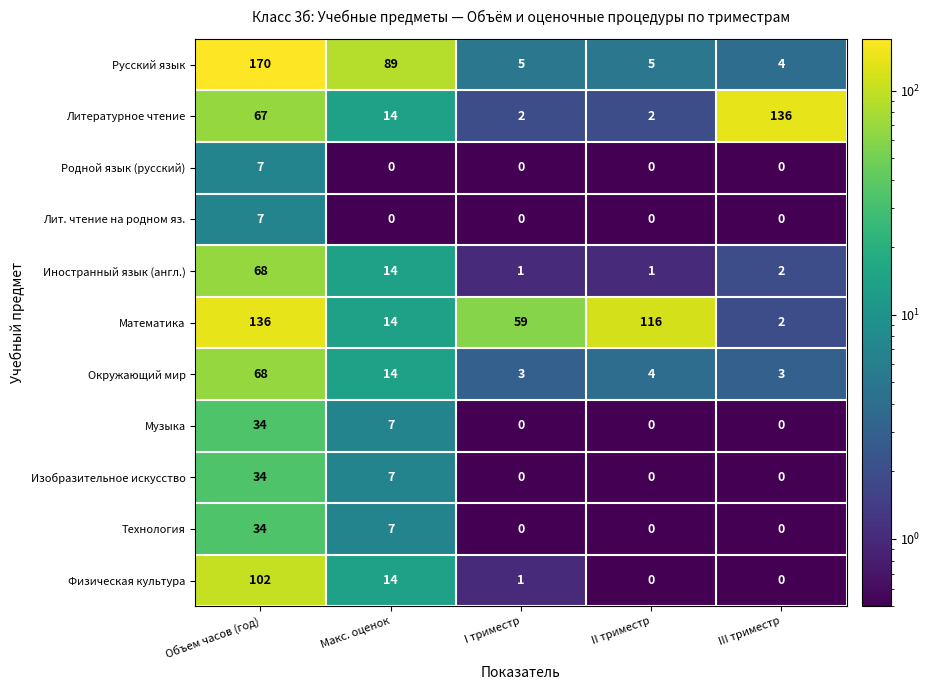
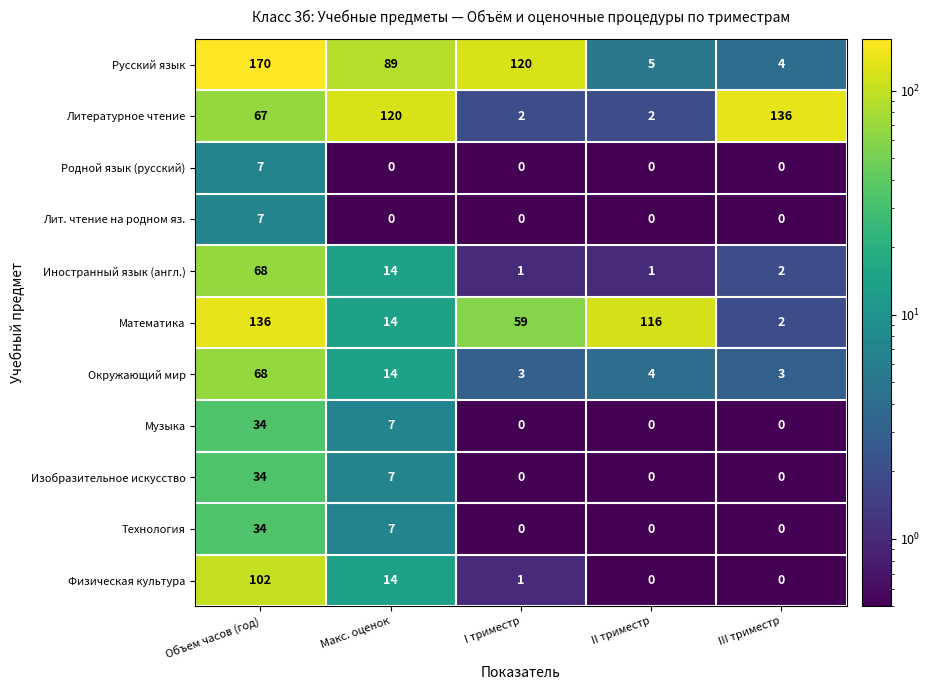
Русский язык, I триместр: 5 -> 120
Литературное чтение, Макс. оценок: 14 -> 120
